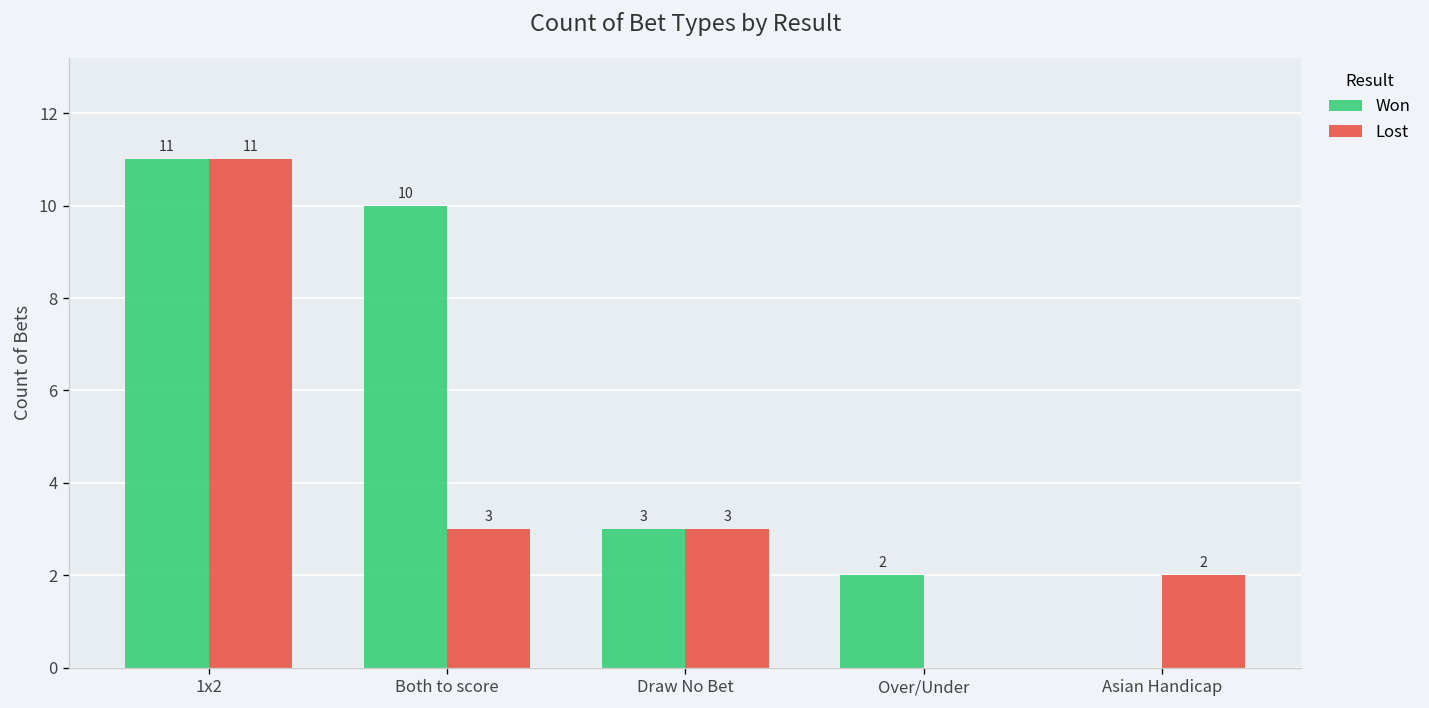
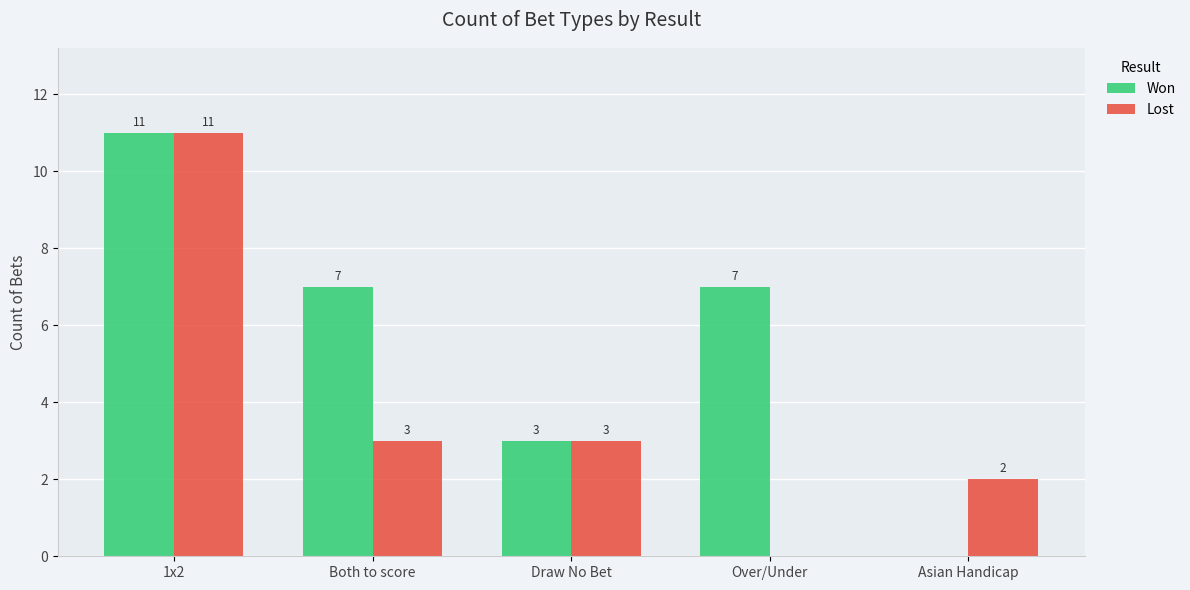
Won, Both to score: 10 -> 7
Won, Over/Under: 2 -> 7
